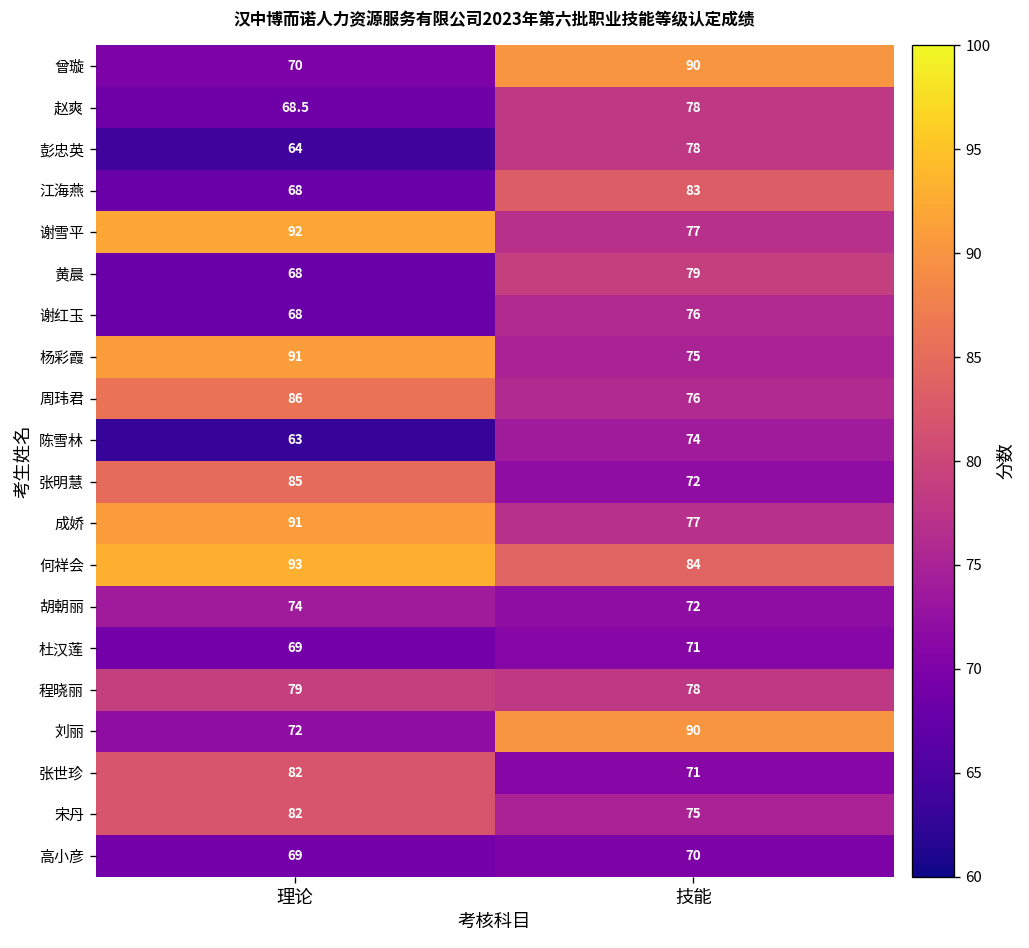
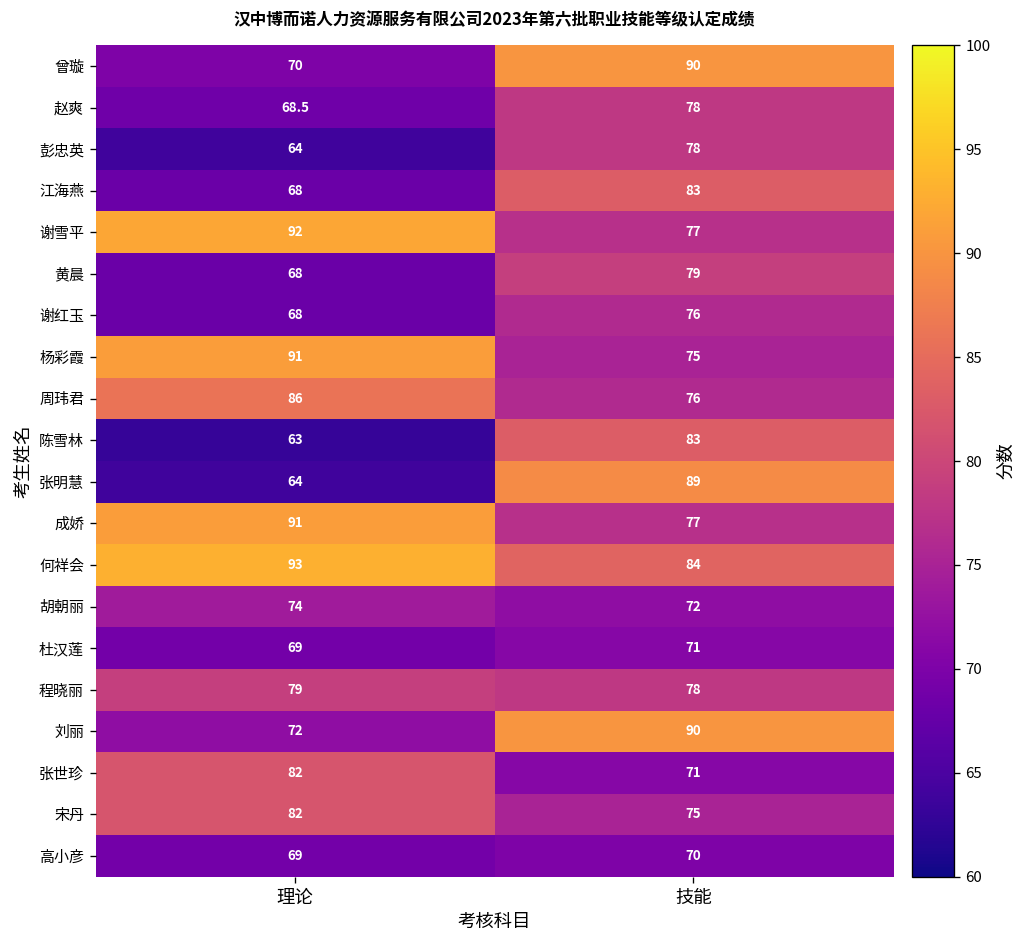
陈雪林, 技能: 74 -> 83
张明慧, 理论: 85 -> 64
张明慧, 技能: 72 -> 89
